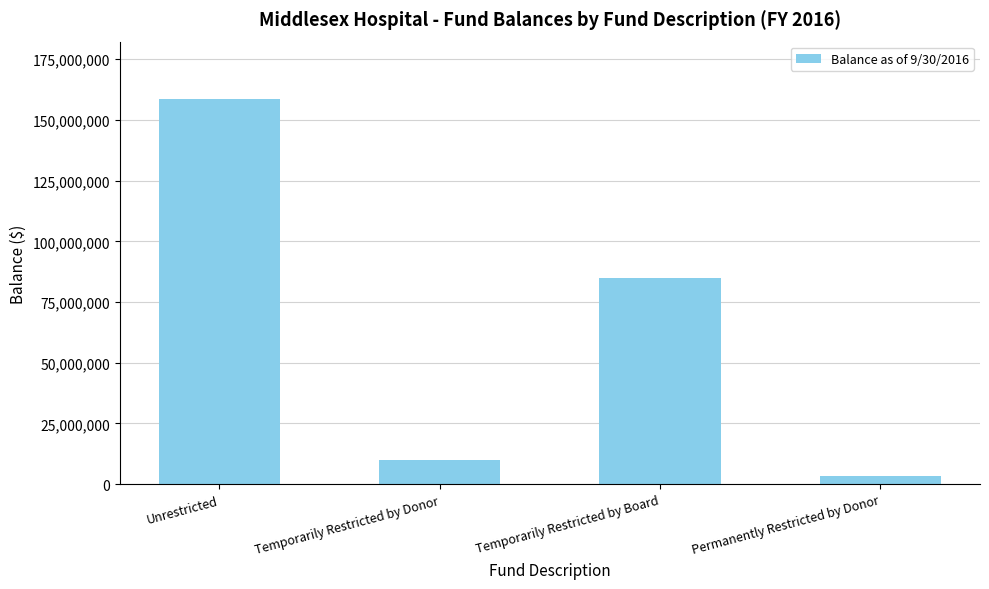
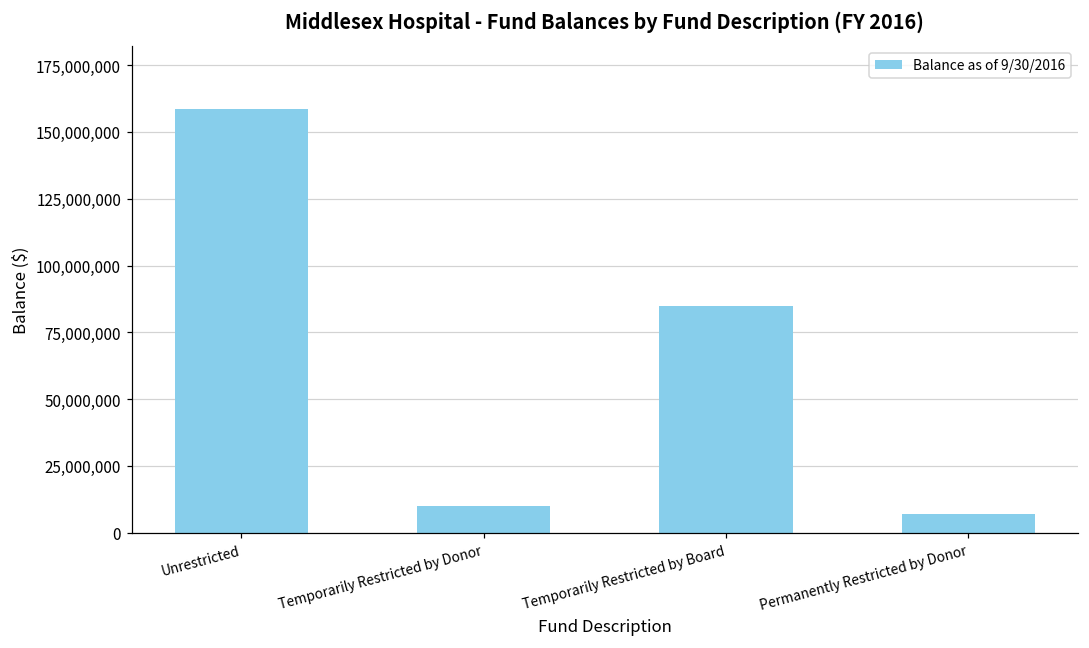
Permanently Restricted by Donor: 3,000,000 -> 7,000,000
